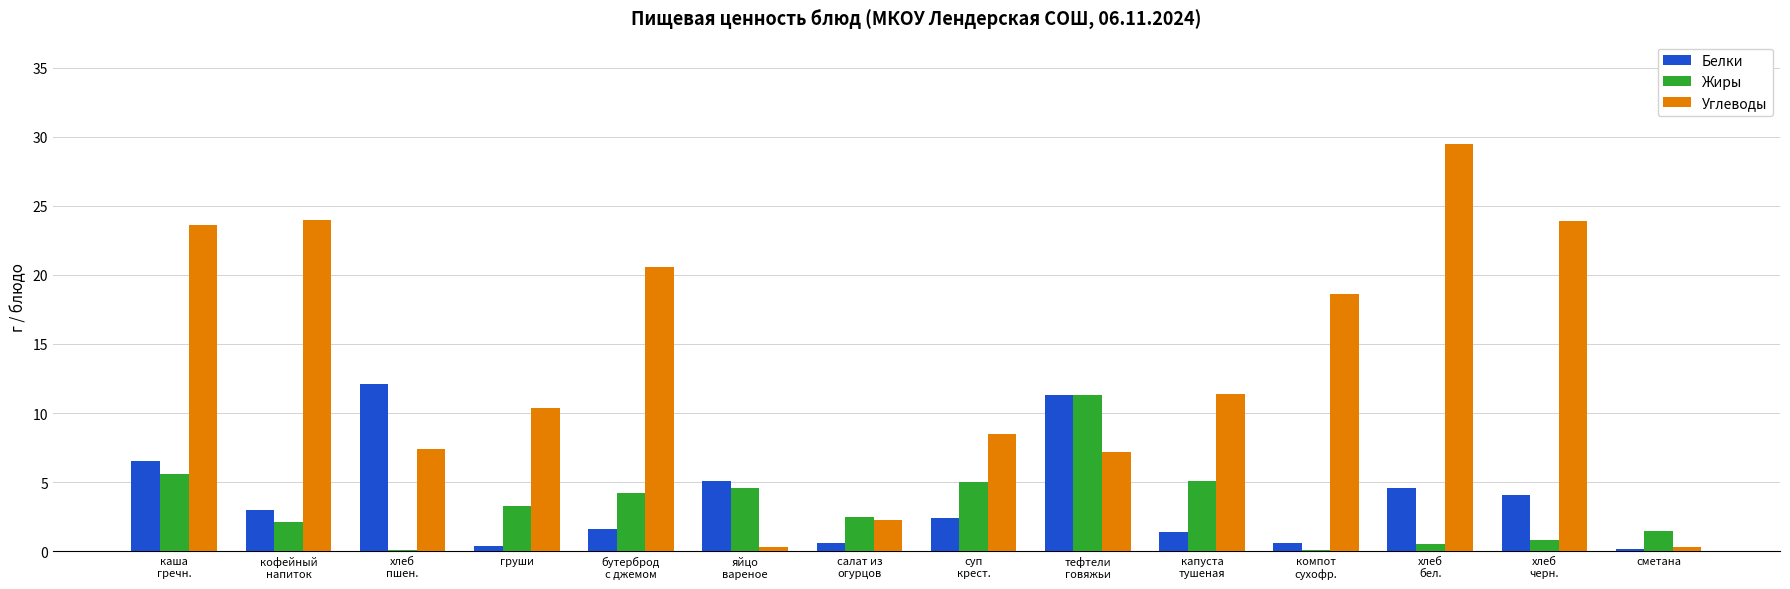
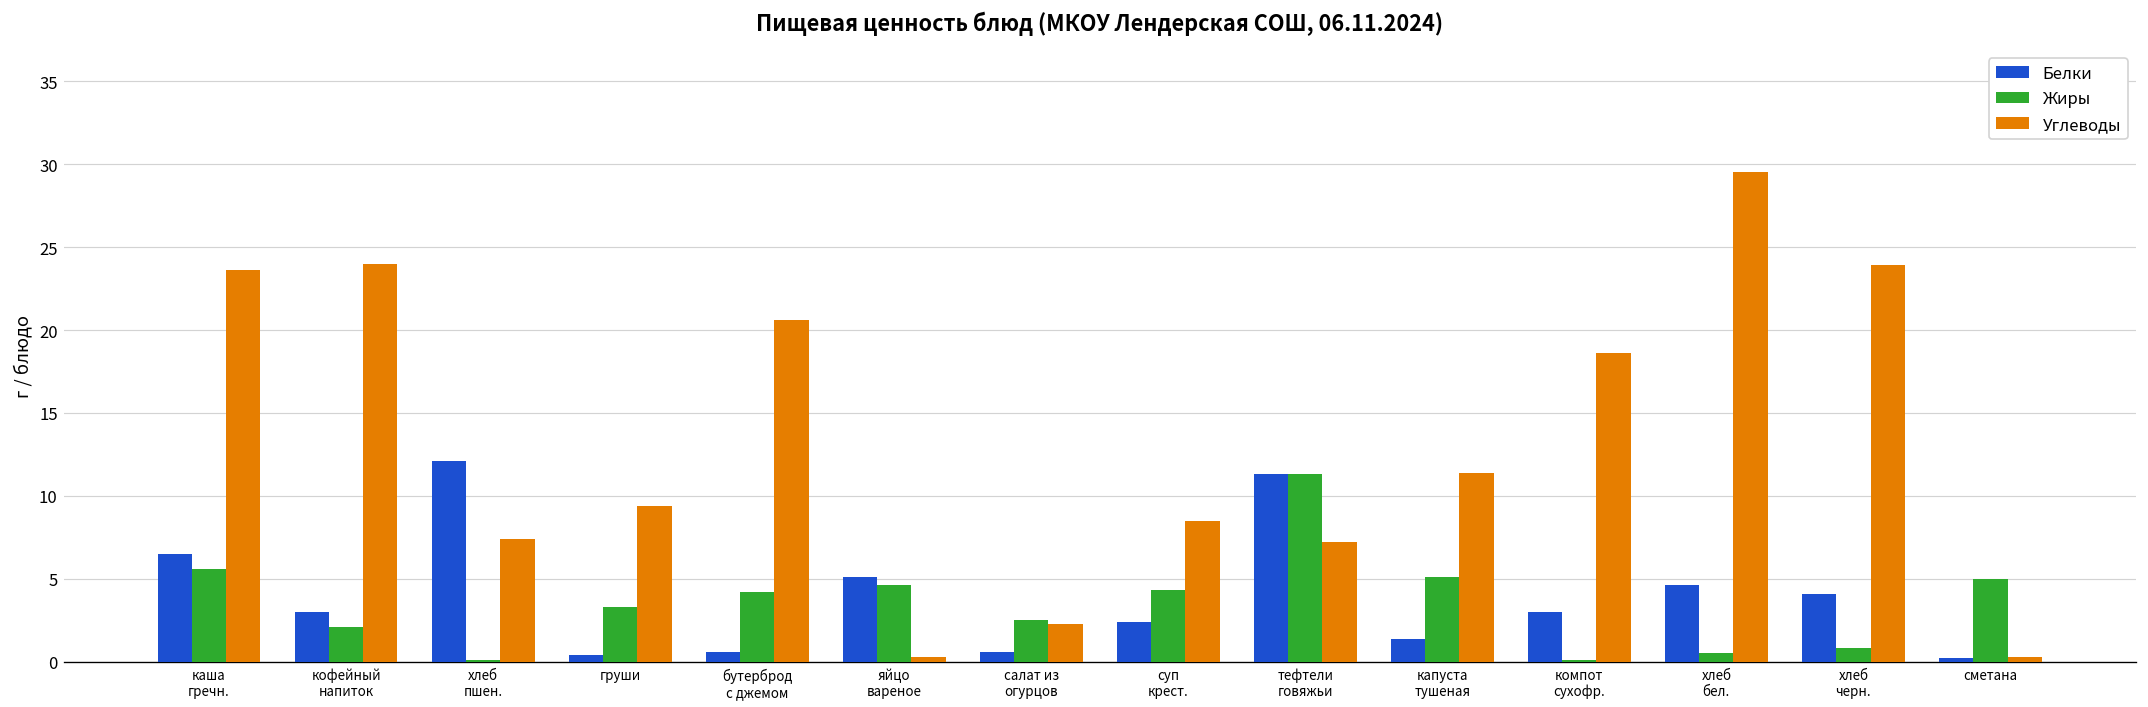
Углеводы, груши: 10.4 -> 9.4
Белки, бутерброд с джемом: 1.6 -> 0.6
Жиры, суп крест.: 5.0 -> 4.3
Белки, компот сухофр.: 0.6 -> 3.0
Жиры, сметана: 1.5 -> 5.0
